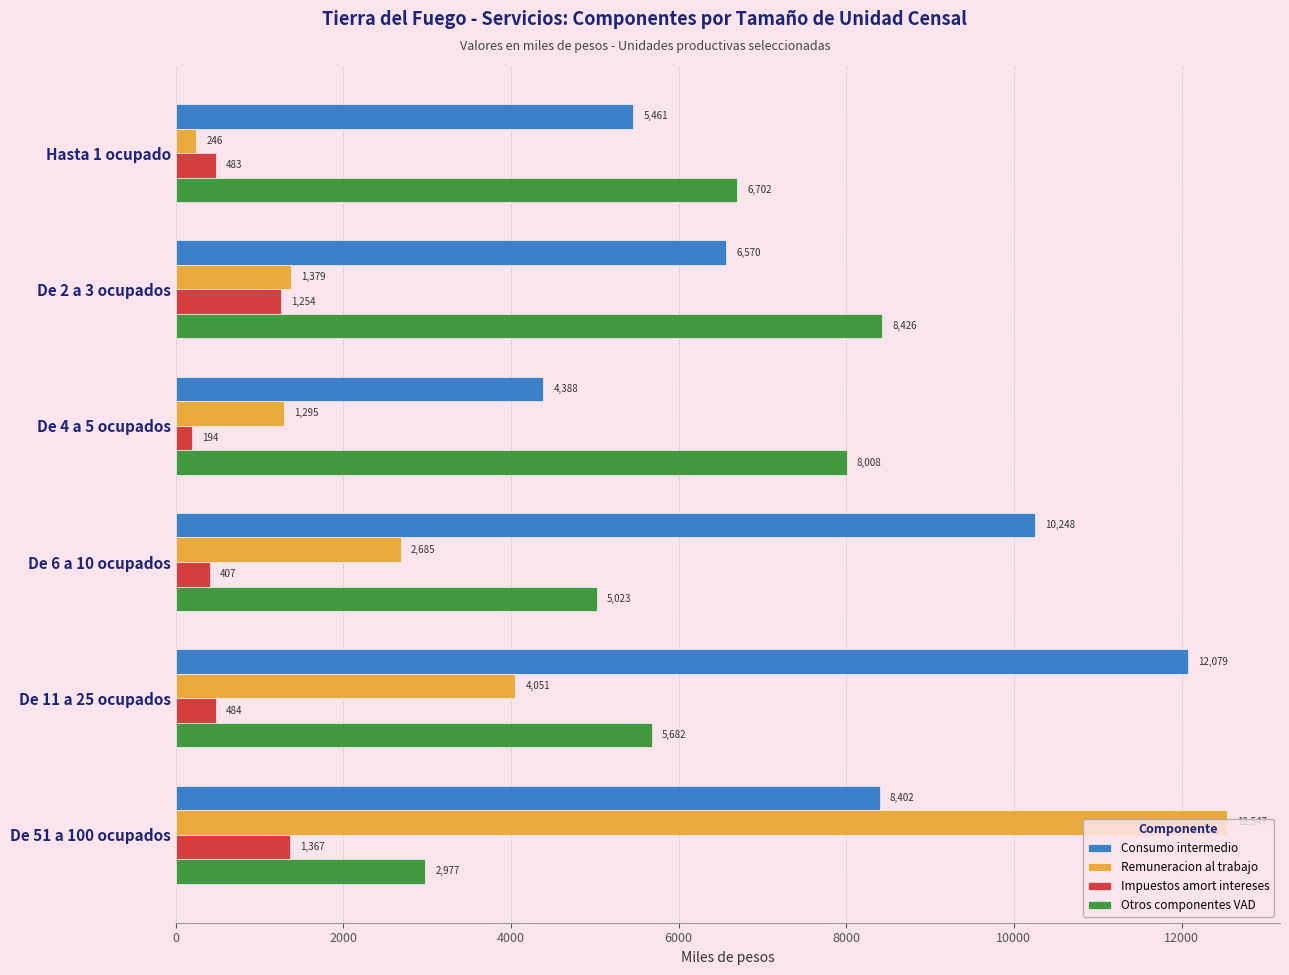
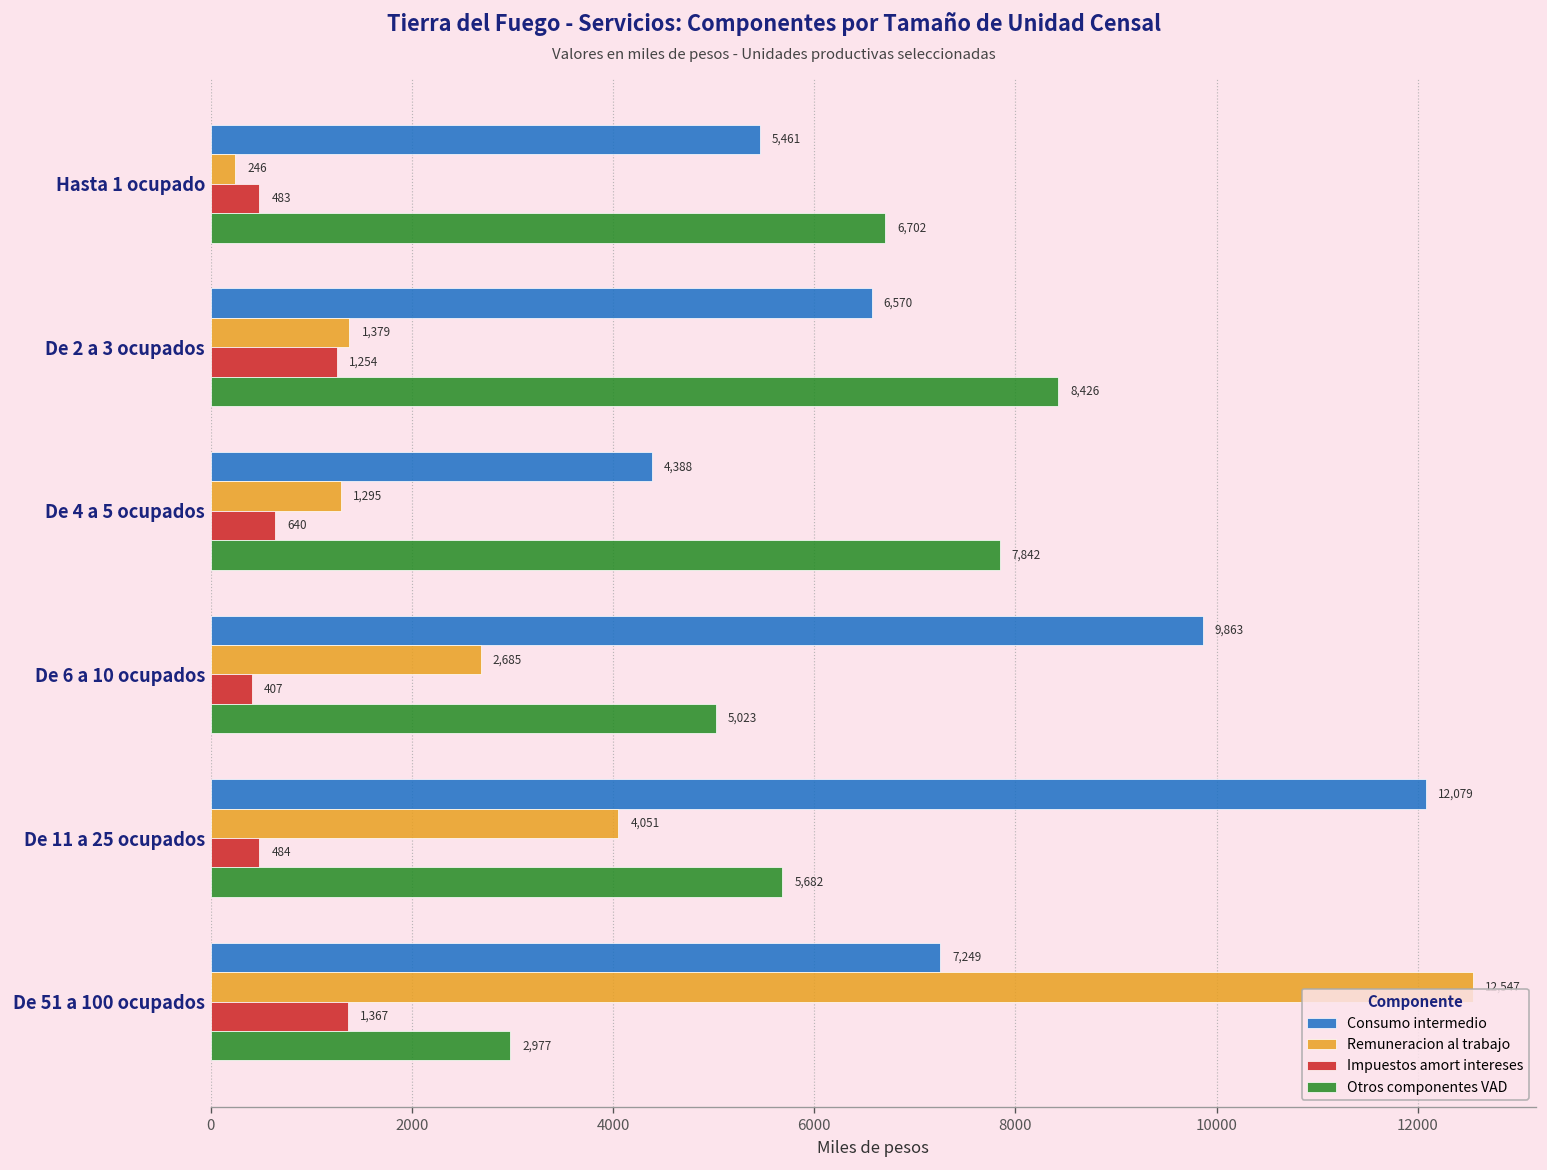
Impuestos amort intereses, De 4 a 5 ocupados: 194 -> 640
Otros componentes VAD, De 4 a 5 ocupados: 8,008 -> 7,842
Consumo intermedio, De 6 a 10 ocupados: 10,248 -> 9,863
Consumo intermedio, De 51 a 100 ocupados: 8,402 -> 7,249
